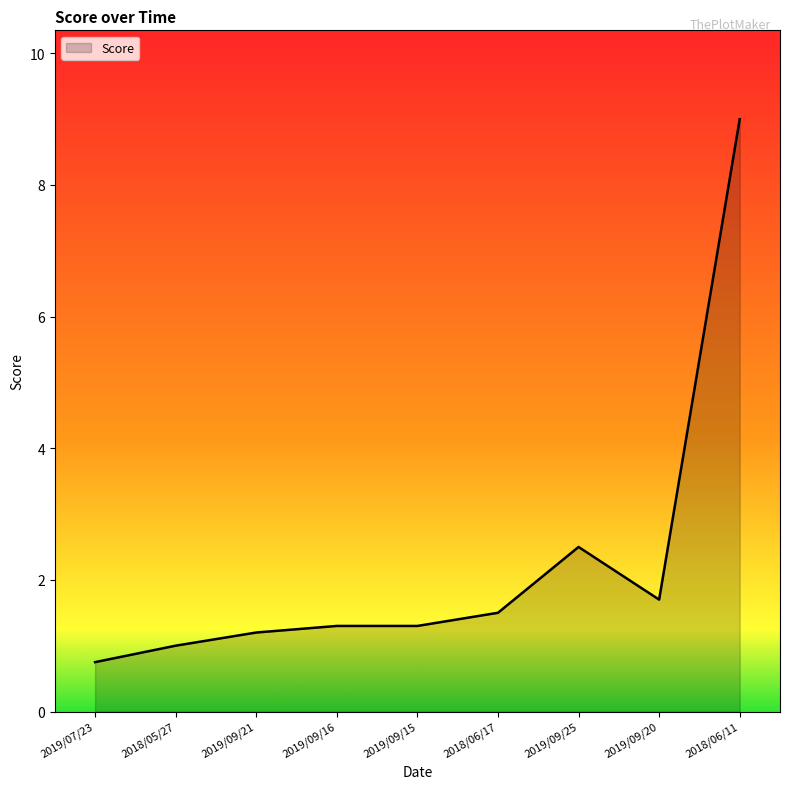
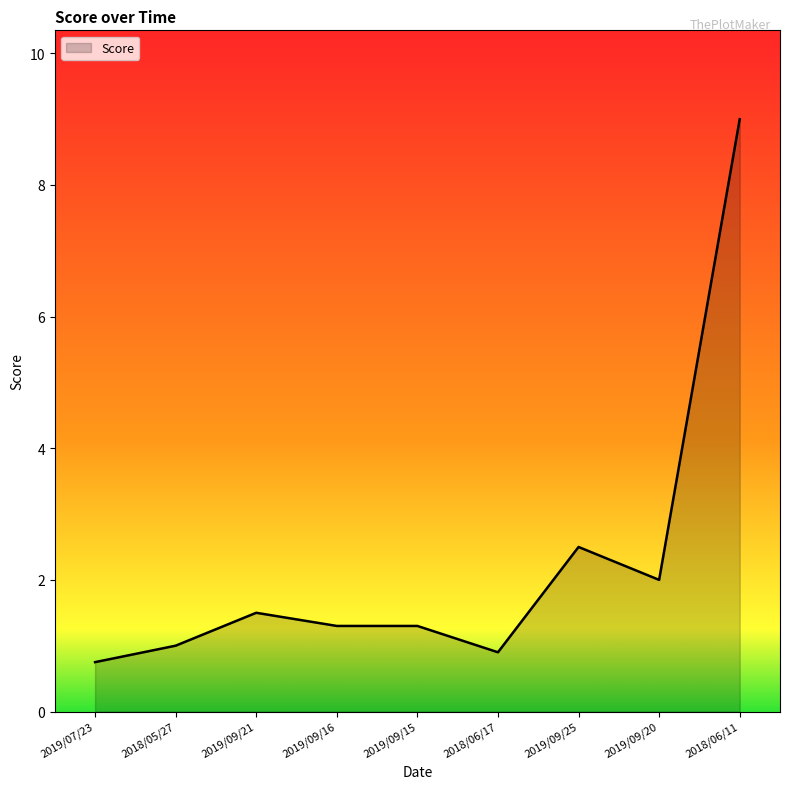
2019/09/21: 1.2 -> 1.5
2018/06/17: 1.5 -> 0.9
2019/09/20: 1.7 -> 2.0
